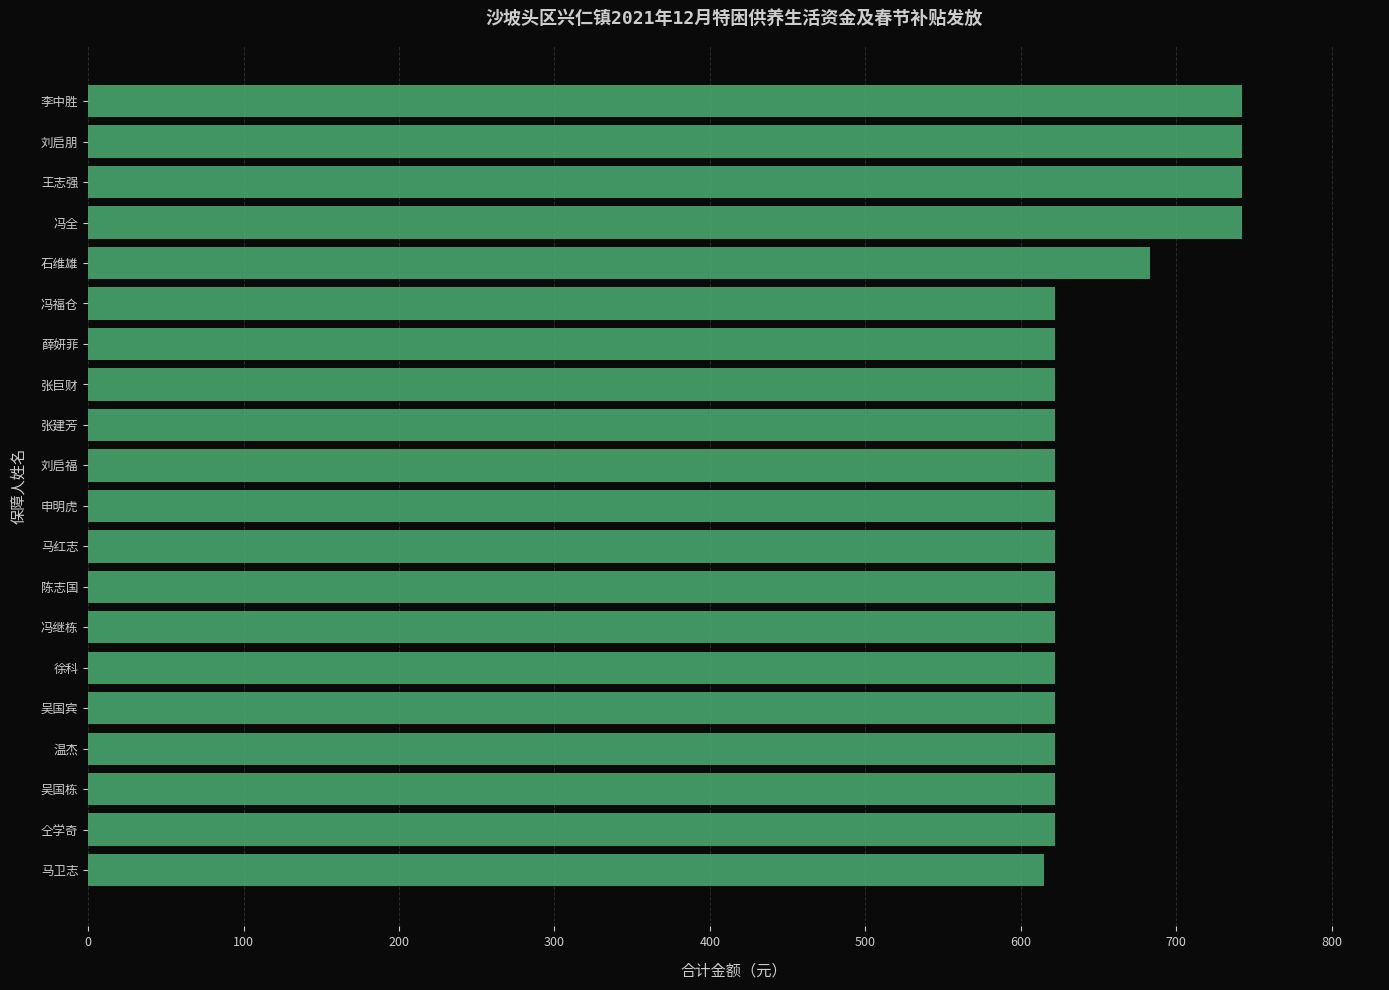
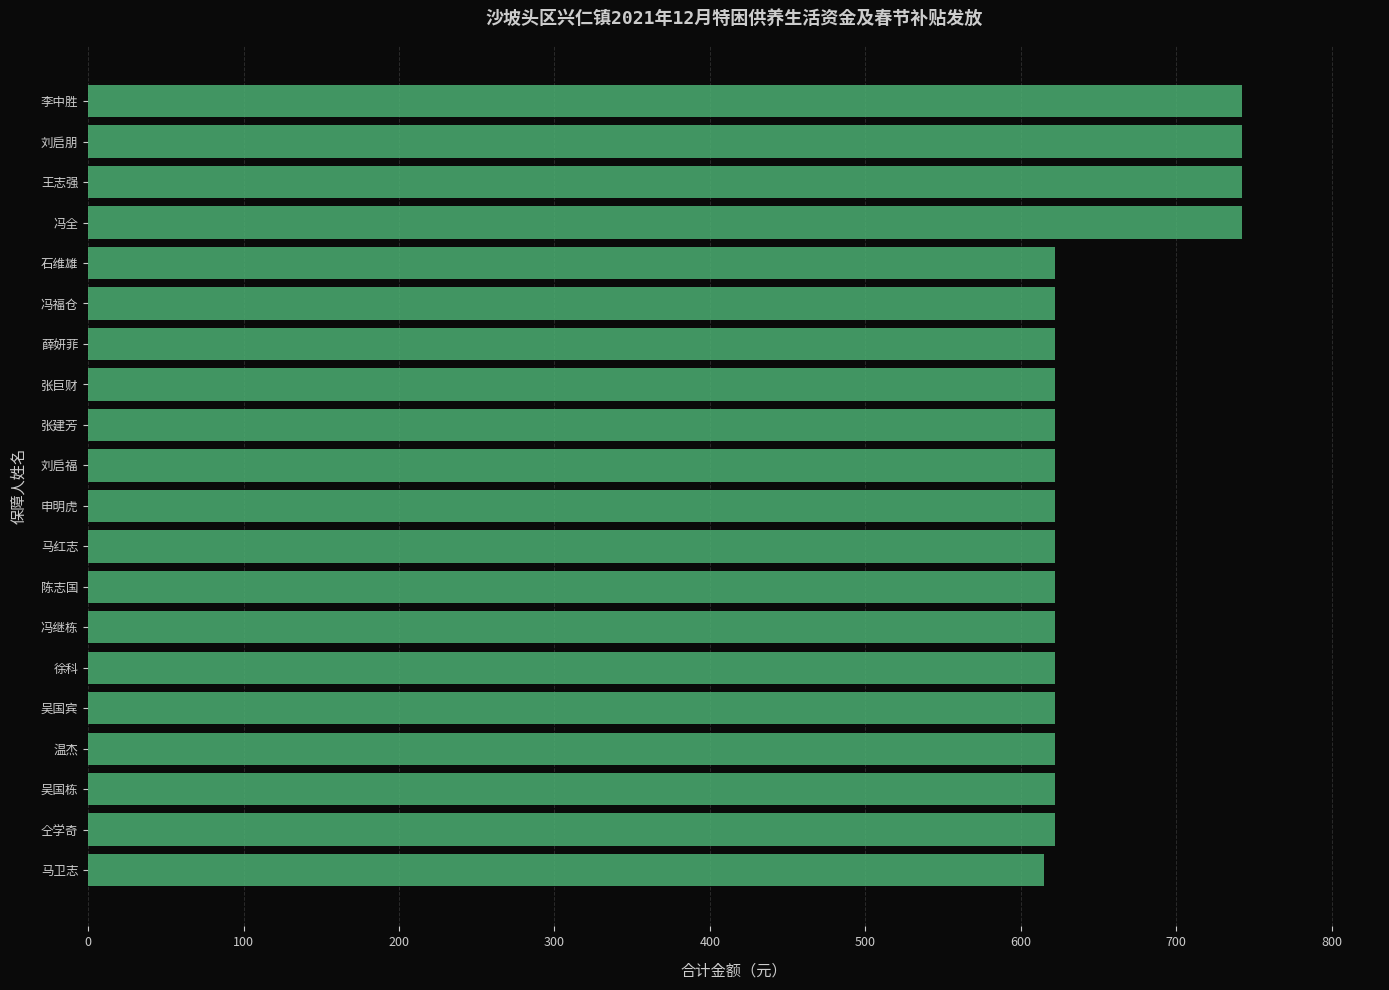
石维雄: 683 -> 622
